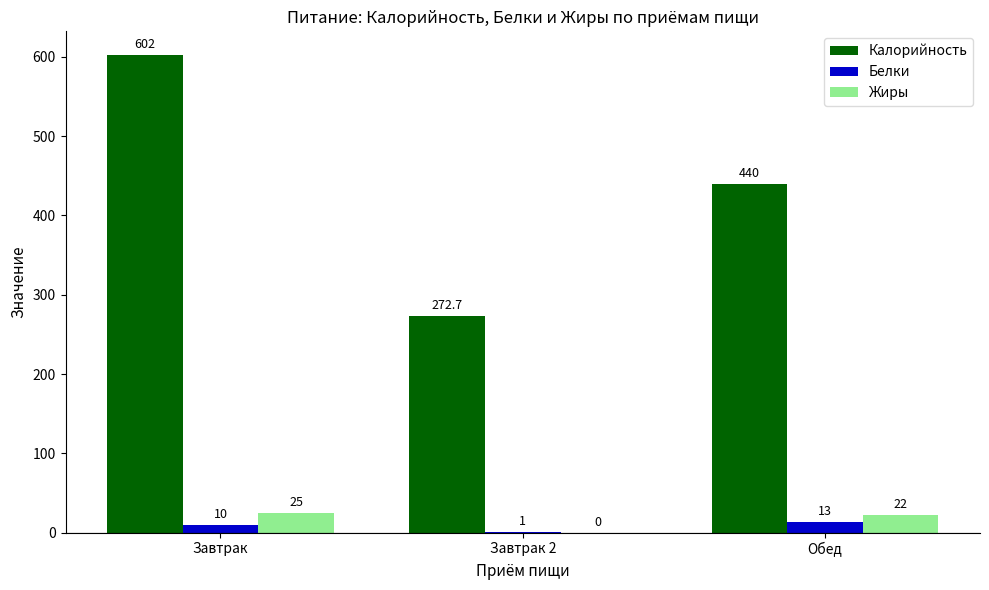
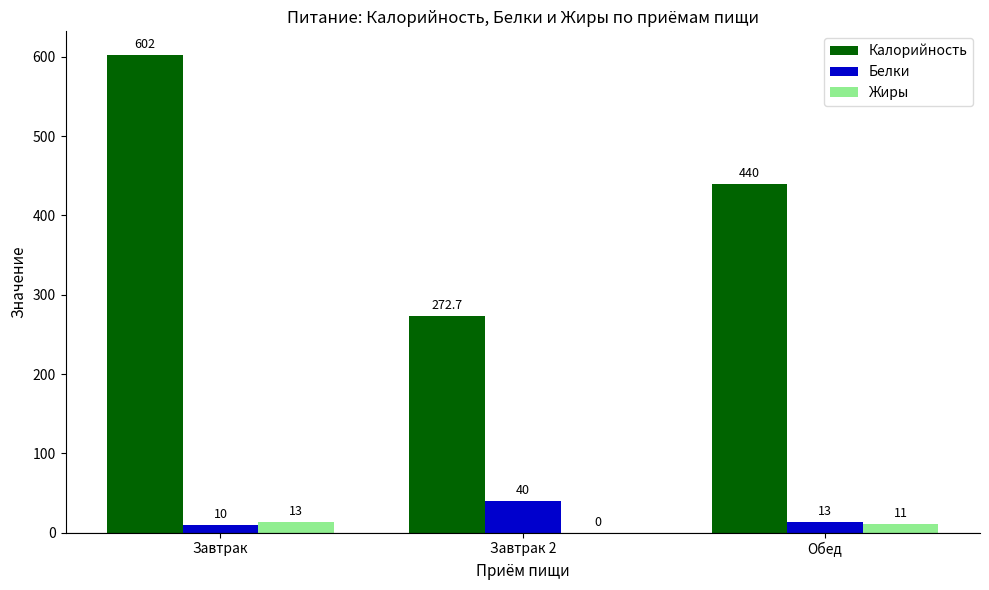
Жиры, Завтрак: 25 -> 13
Белки, Завтрак 2: 1 -> 40
Жиры, Обед: 22 -> 11
